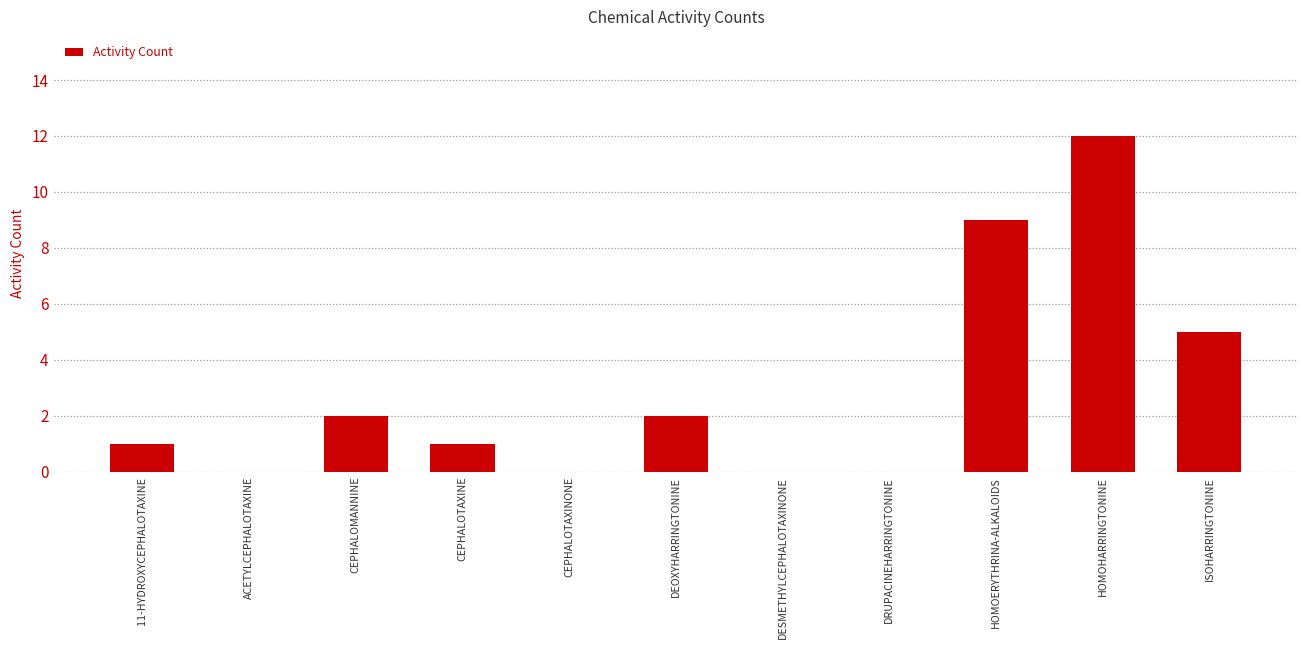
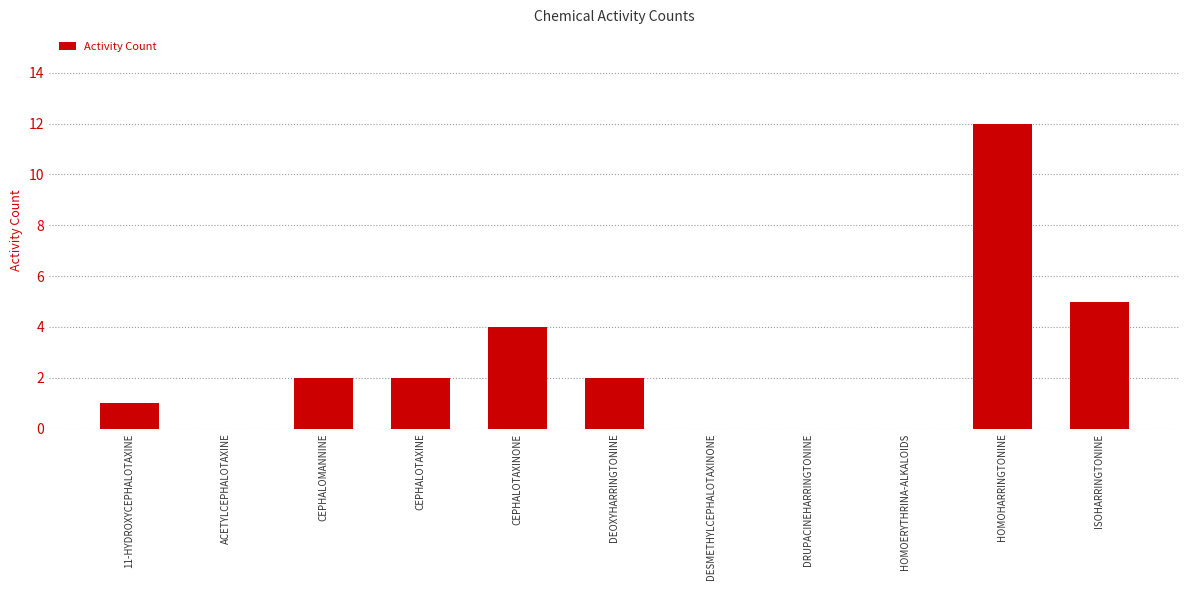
CEPHALOTAXINE: 1 -> 2
CEPHALOTAXINONE: 0 -> 4
HOMOERYTHRINA-ALKALOIDS: 9 -> 0
